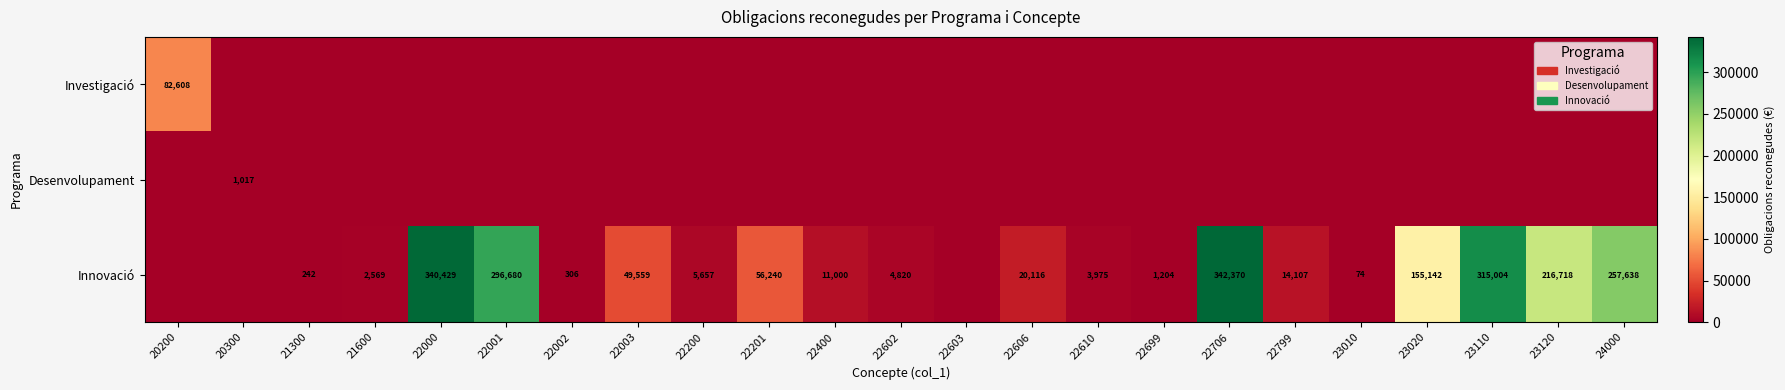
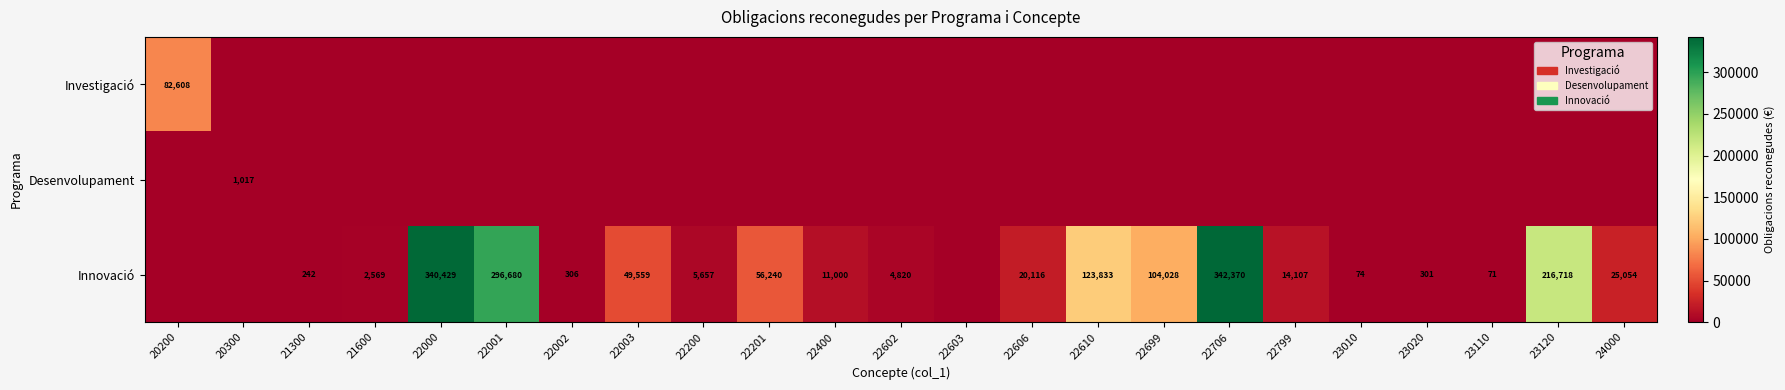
Innovació, 22610: 3,975 -> 123,833
Innovació, 22699: 1,204 -> 104,028
Innovació, 23020: 155,142 -> 301
Innovació, 23110: 315,004 -> 71
Innovació, 24000: 257,638 -> 25,054
